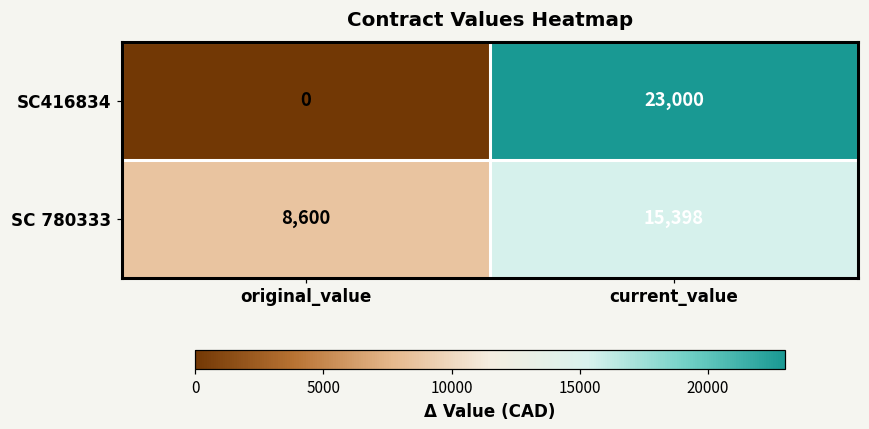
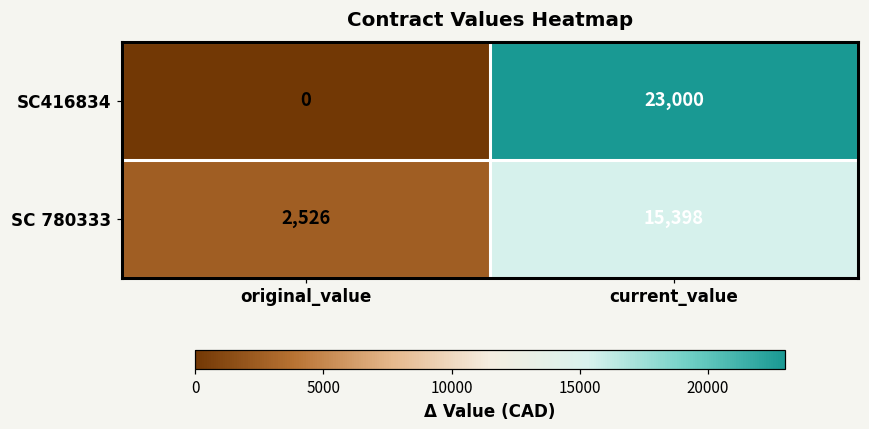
SC 780333, original_value: 8,600 -> 2,526
